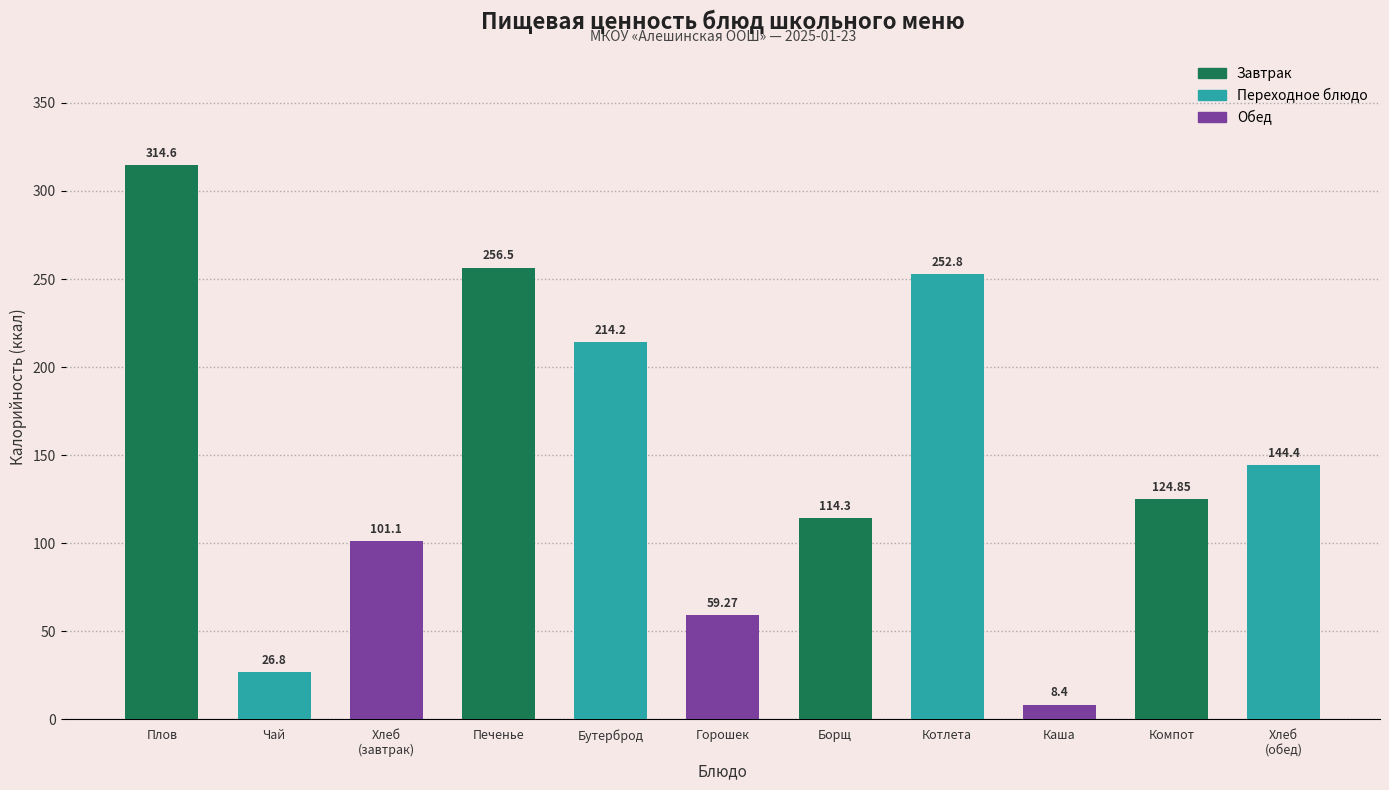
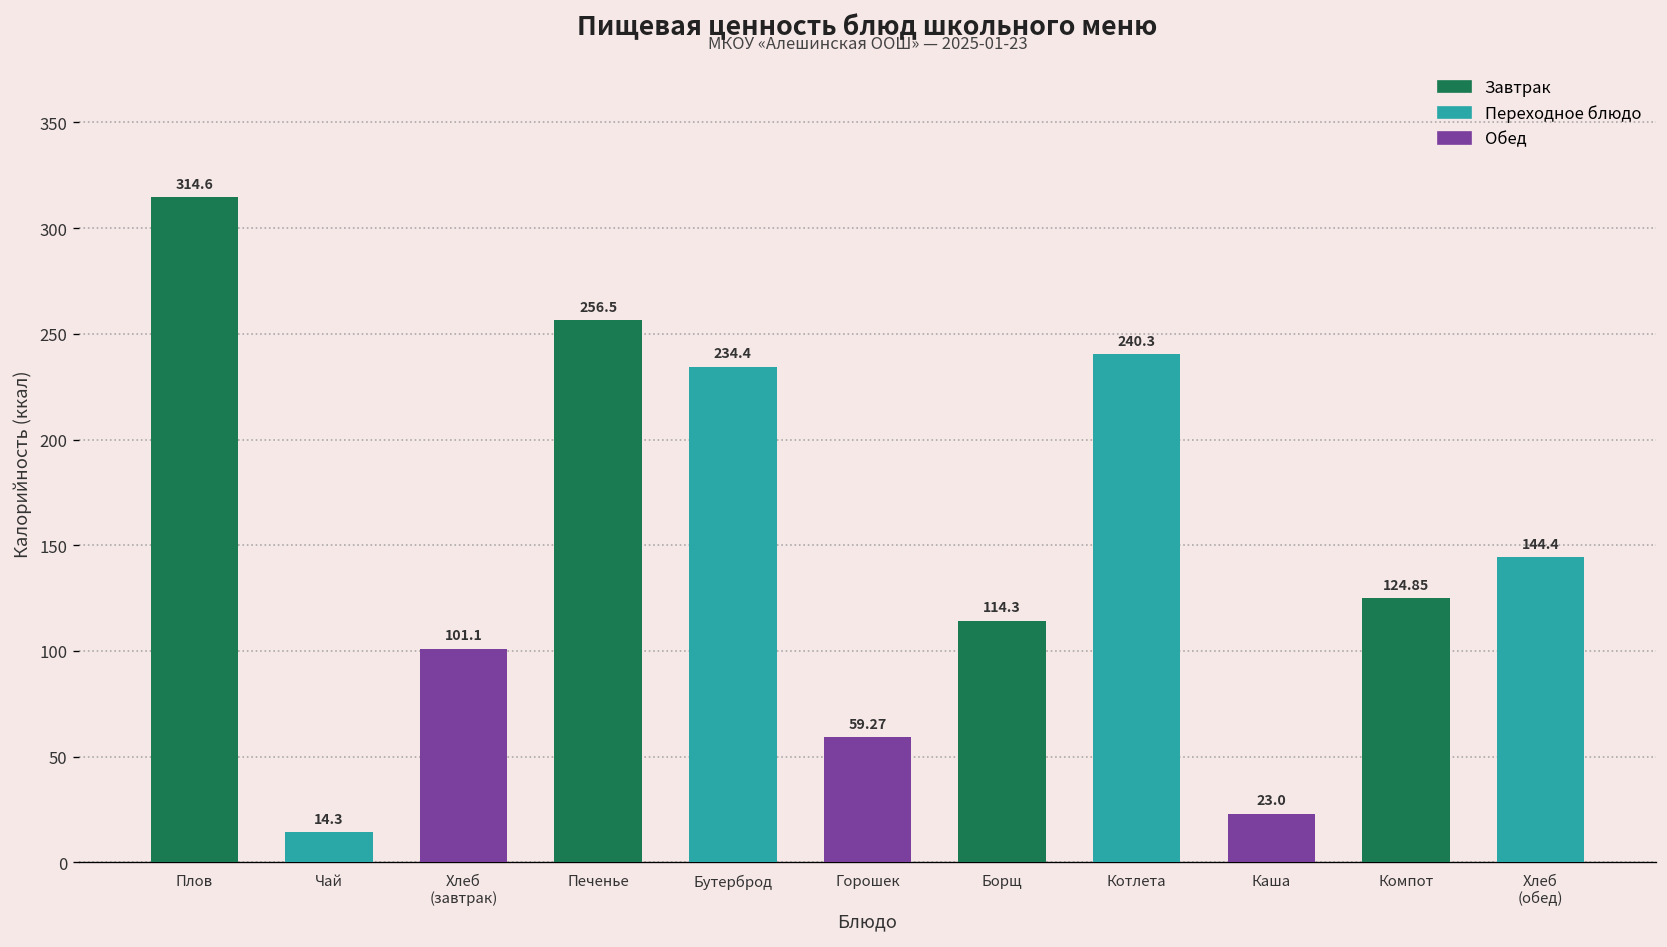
Чай: 26.8 -> 14.3
Бутерброд: 214.2 -> 234.4
Котлета: 252.8 -> 240.3
Каша: 8.4 -> 23.0
